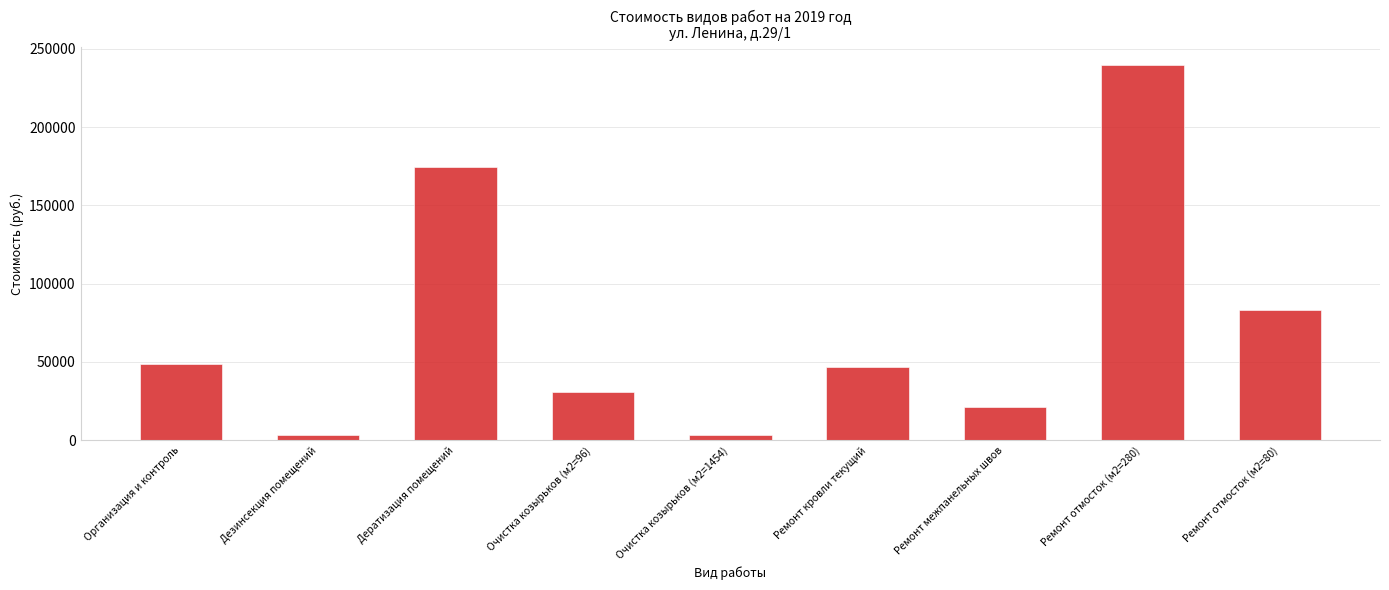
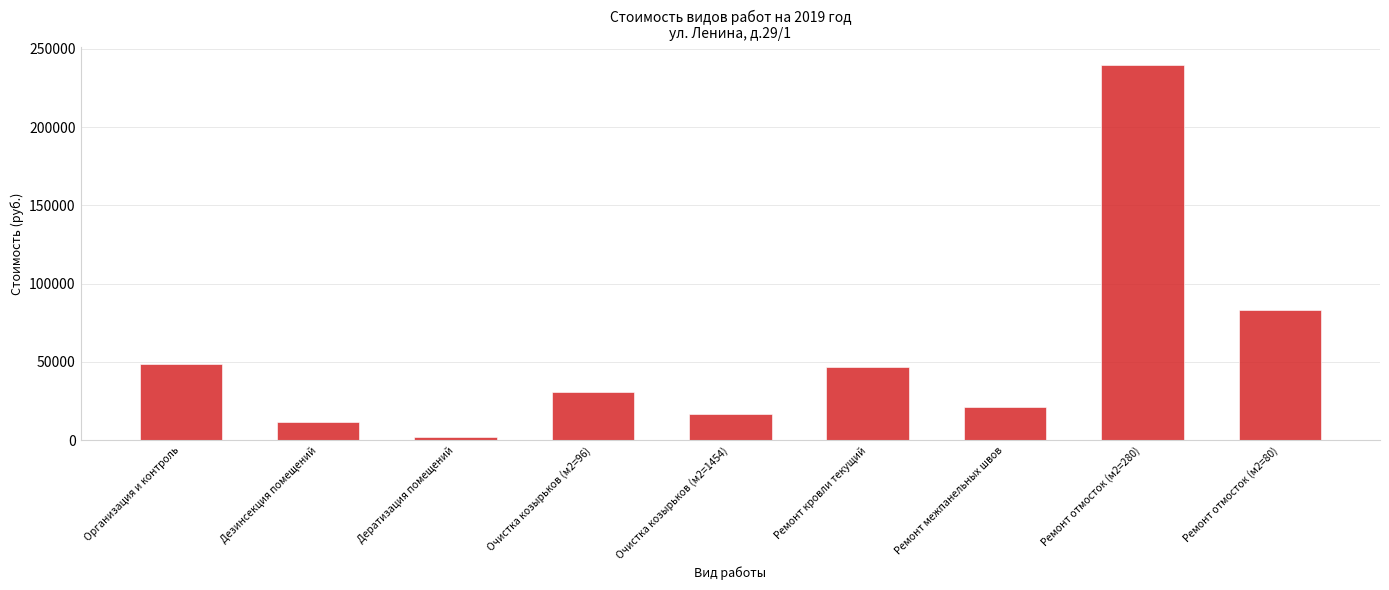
Дезинсекция помещений: 3000 -> 12000
Дератизация помещений: 175000 -> 2000
Очистка козырьков (м2=1454): 3000 -> 17000
